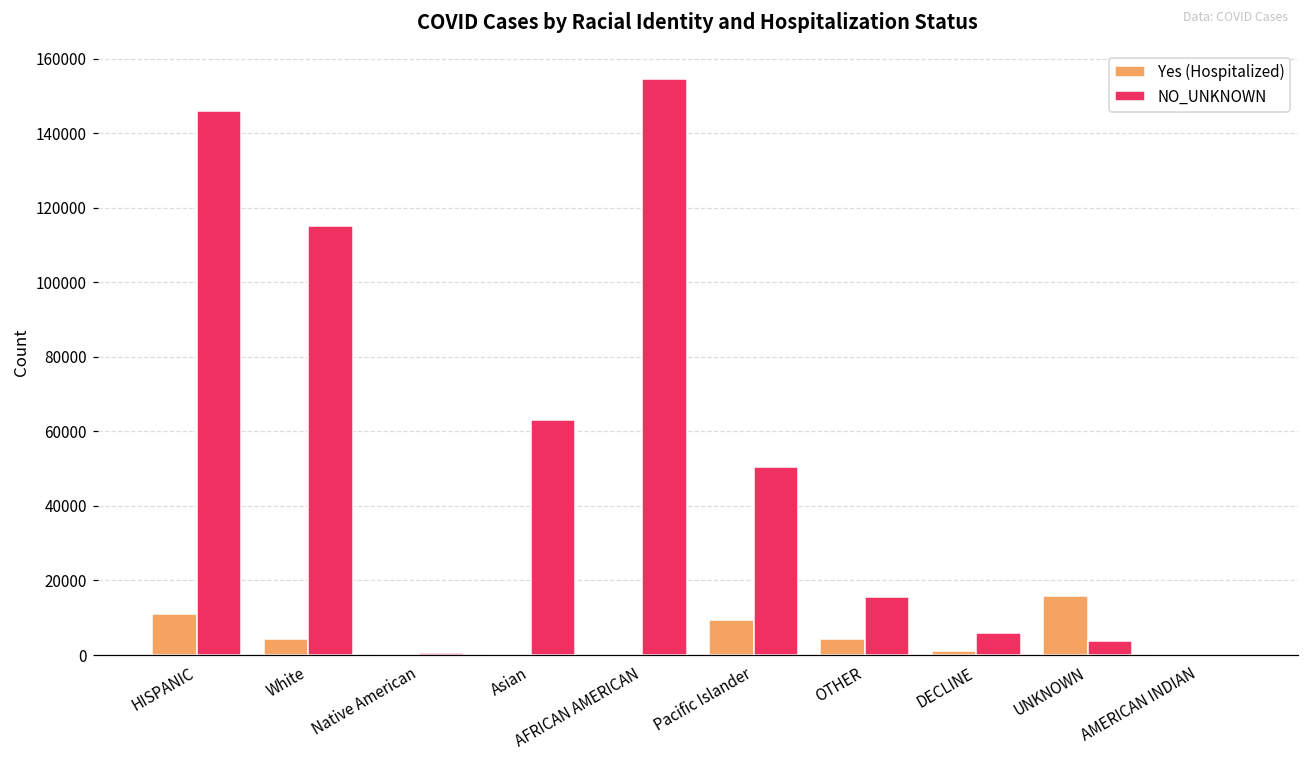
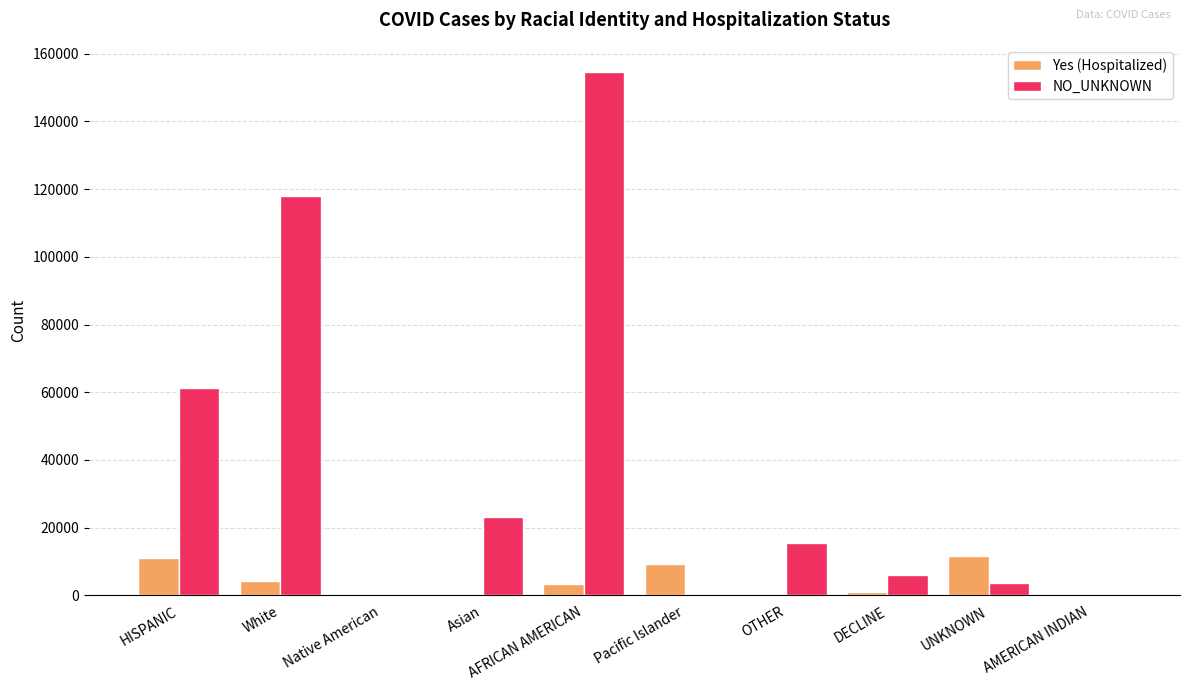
NO_UNKNOWN, HISPANIC: 146000 -> 61000
NO_UNKNOWN, White: 115000 -> 118000
NO_UNKNOWN, Asian: 63000 -> 23000
Yes (Hospitalized), AFRICAN AMERICAN: 0 -> 3000
NO_UNKNOWN, Pacific Islander: 50000 -> 0
Yes (Hospitalized), OTHER: 4000 -> 0
Yes (Hospitalized), UNKNOWN: 16000 -> 12000
